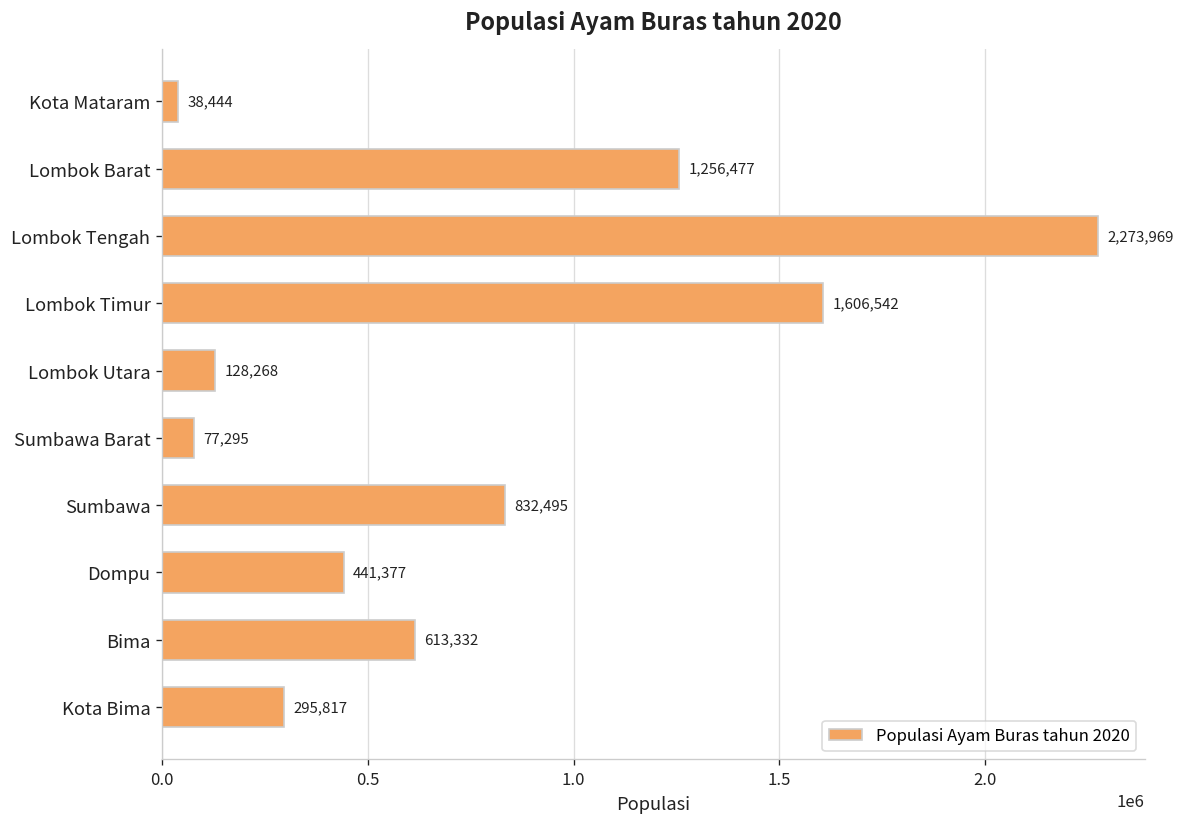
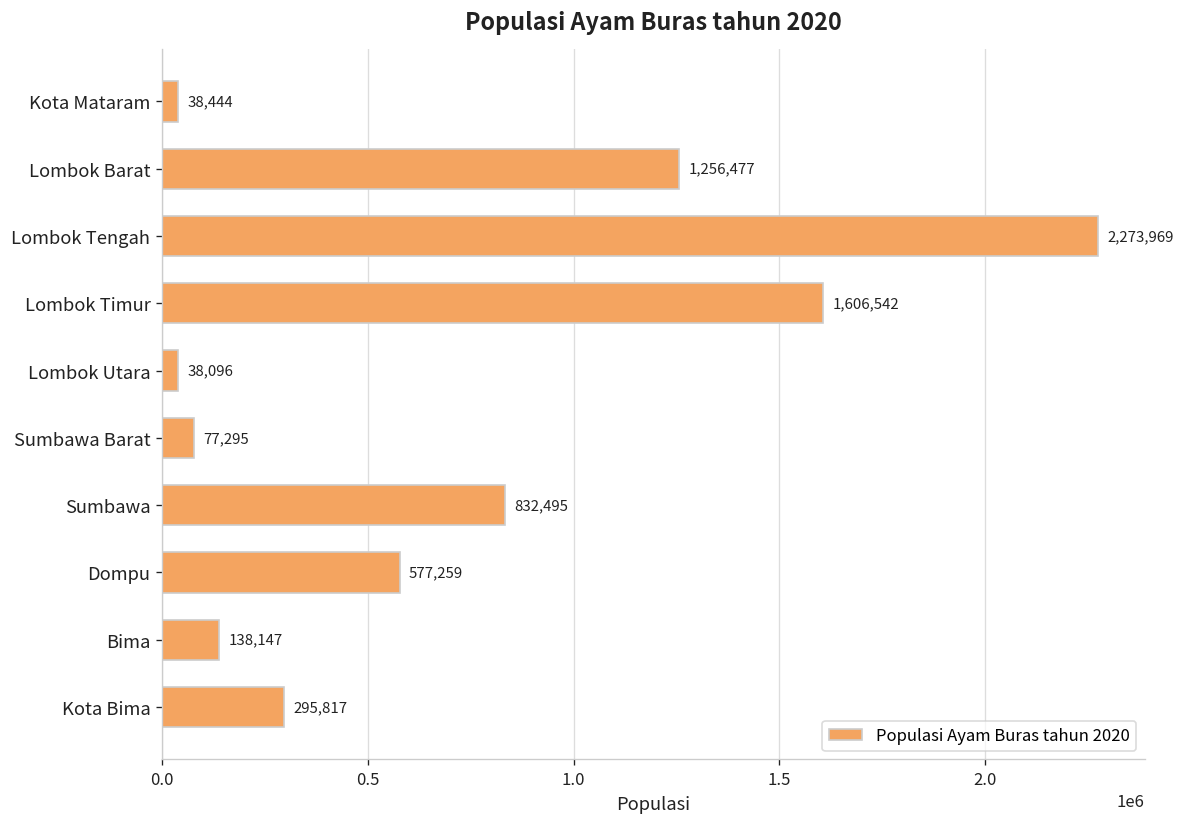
Lombok Utara: 128,268 -> 38,096
Dompu: 441,377 -> 577,259
Bima: 613,332 -> 138,147
